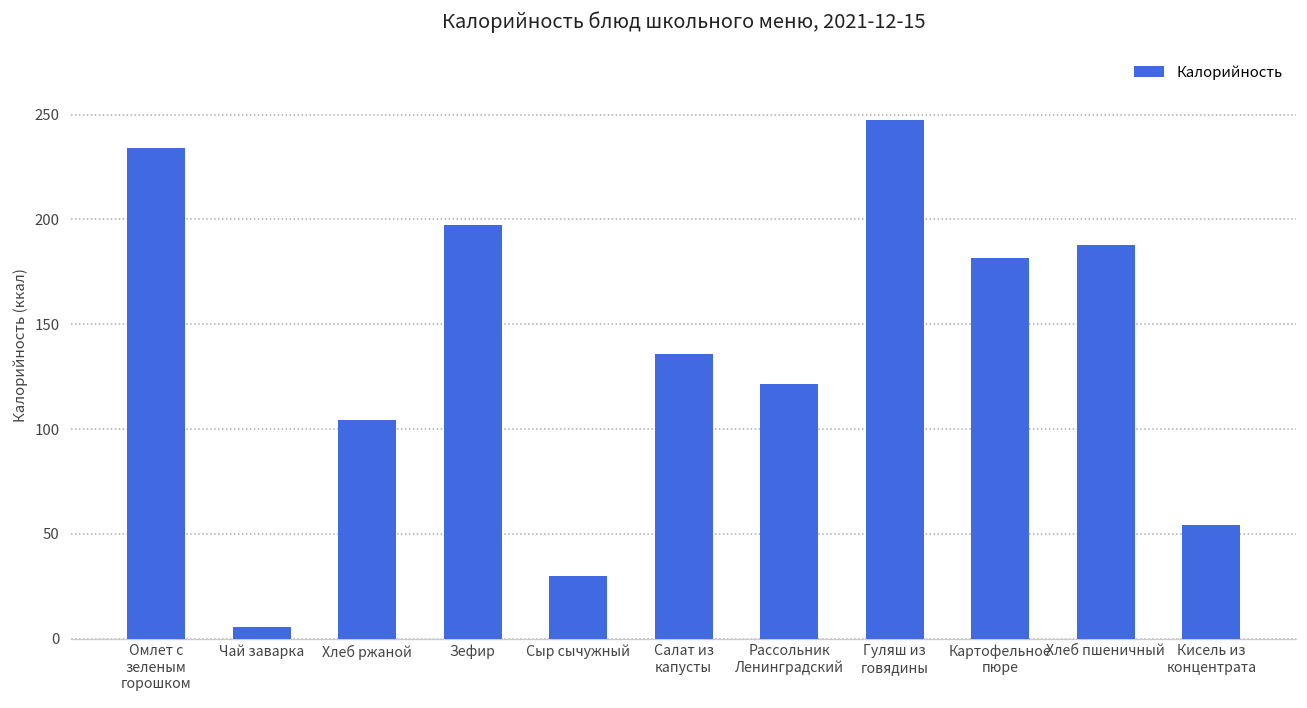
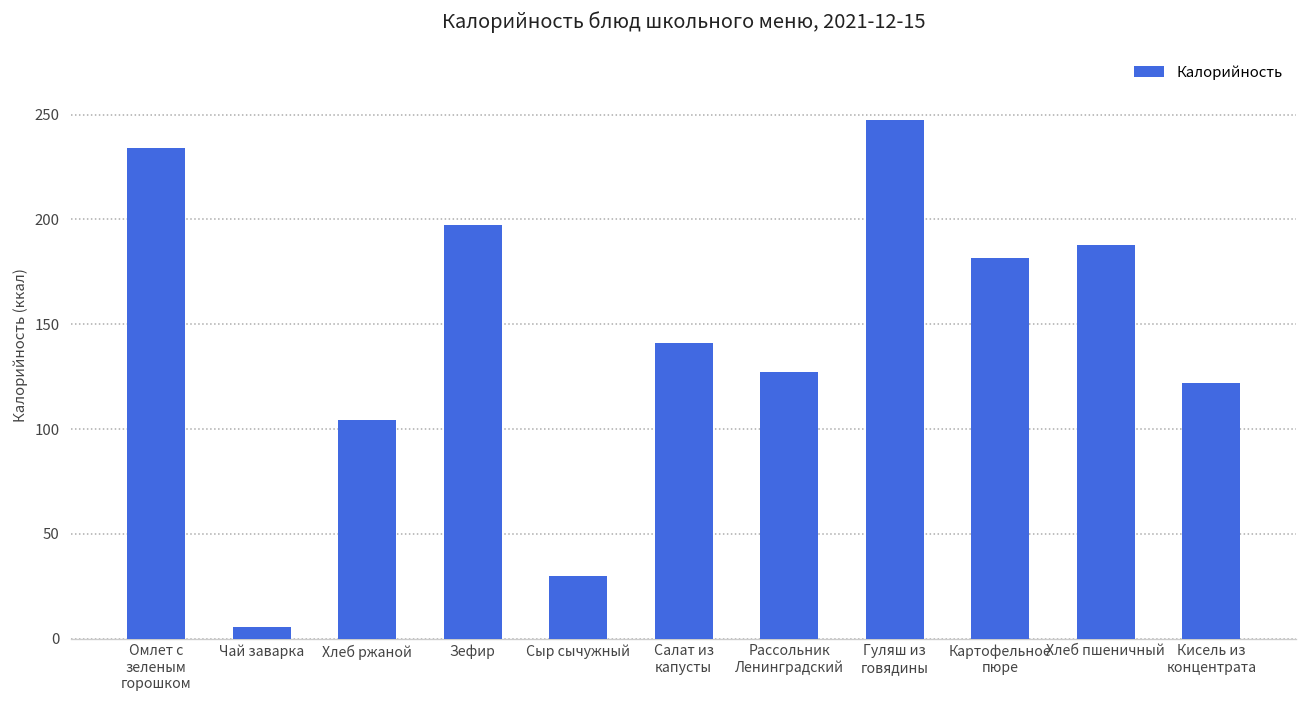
Салат из капусты: 136 -> 141
Рассольник Ленинградский: 121 -> 127
Кисель из концентрата: 54 -> 122
